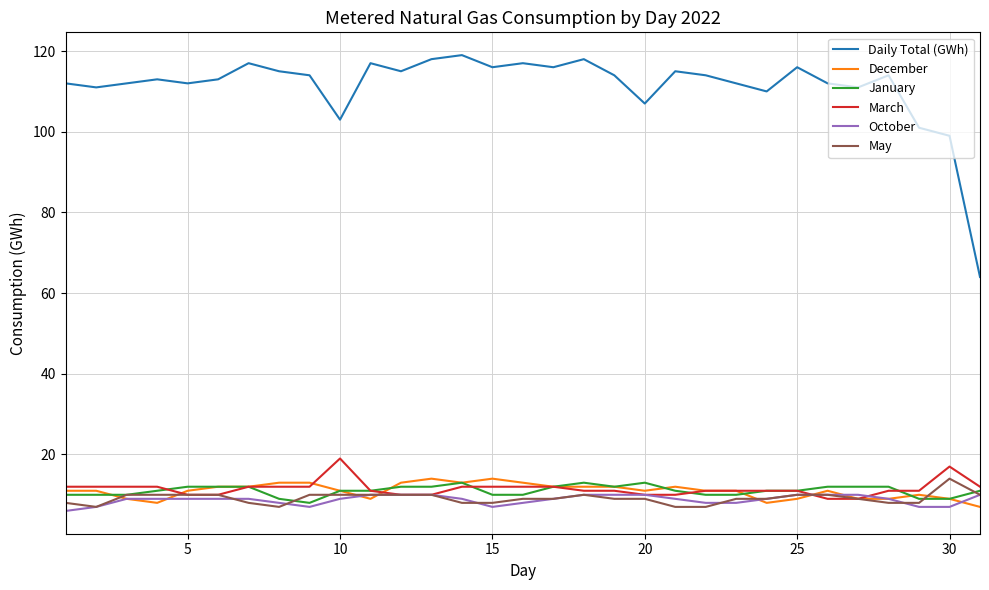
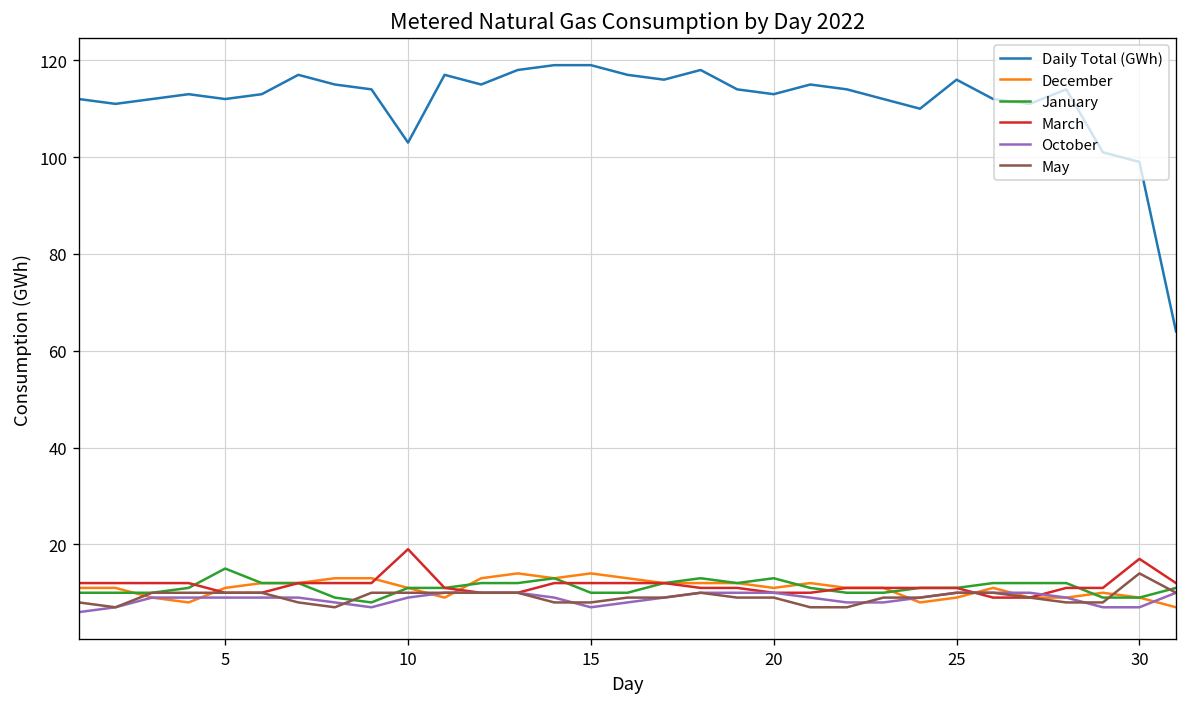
January, 5: 12 -> 15
Daily Total (GWh), 15: 116 -> 119
Daily Total (GWh), 20: 107 -> 113
